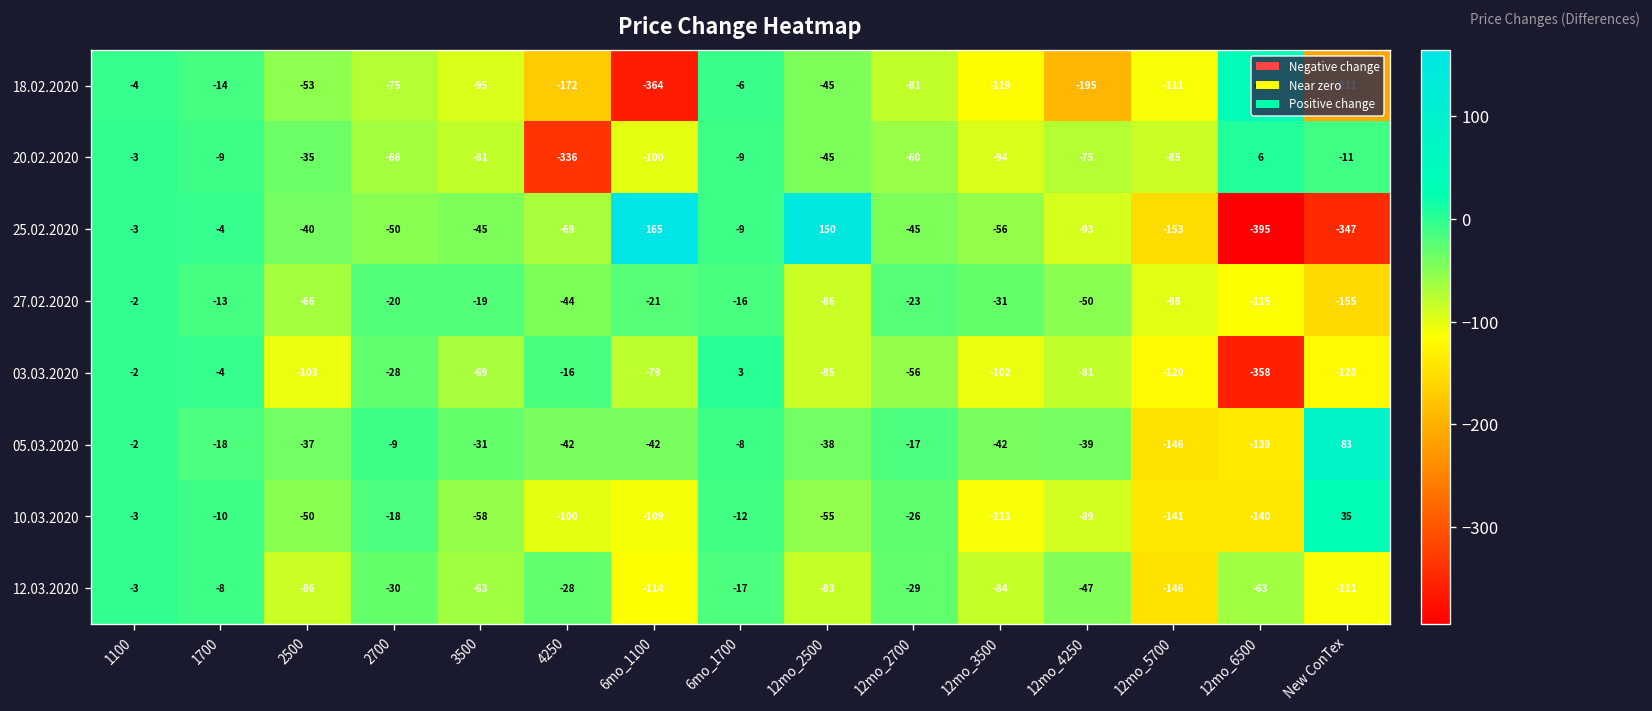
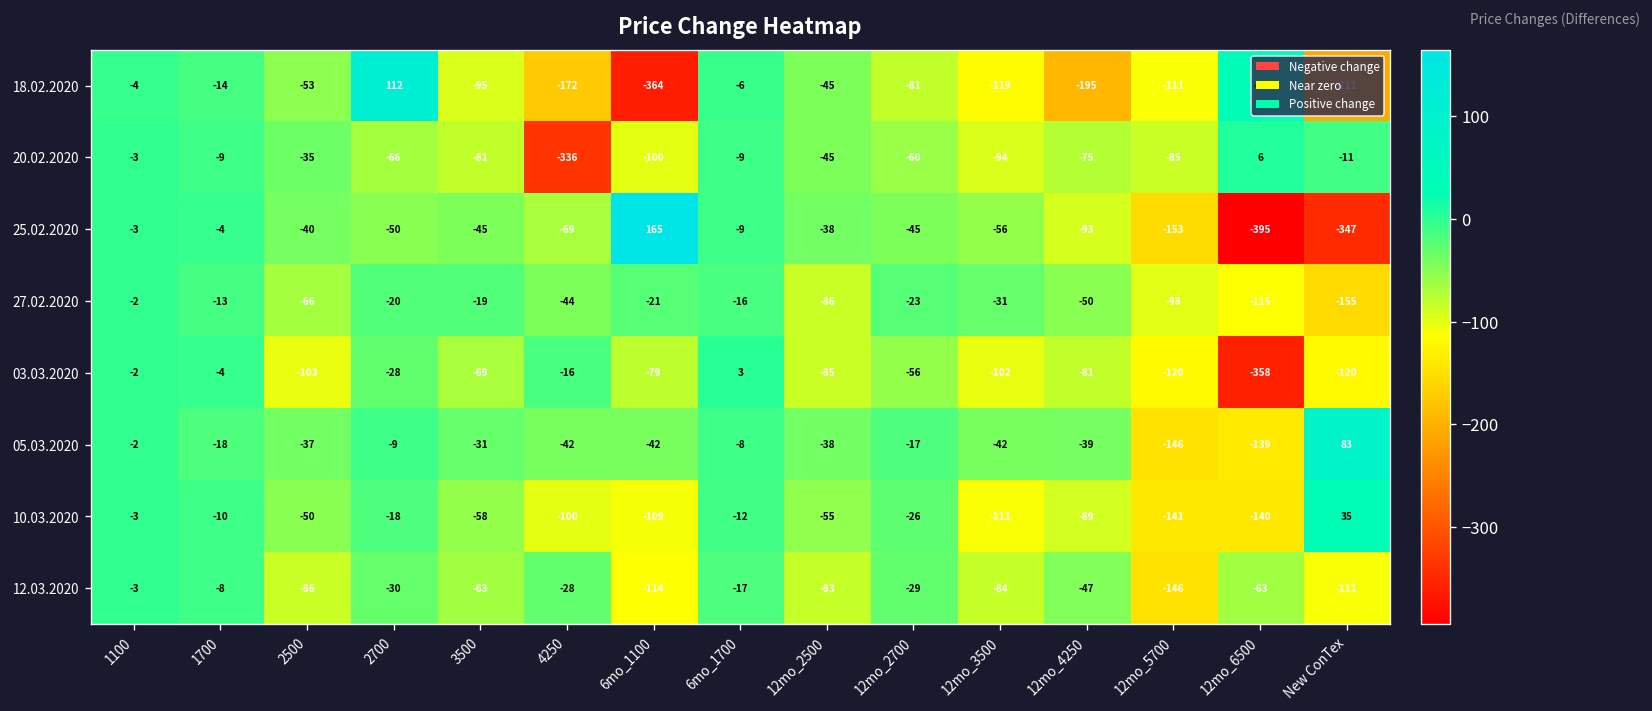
18.02.2020, 2700: -75 -> 112
25.02.2020, 12mo_2500: 150 -> -38
